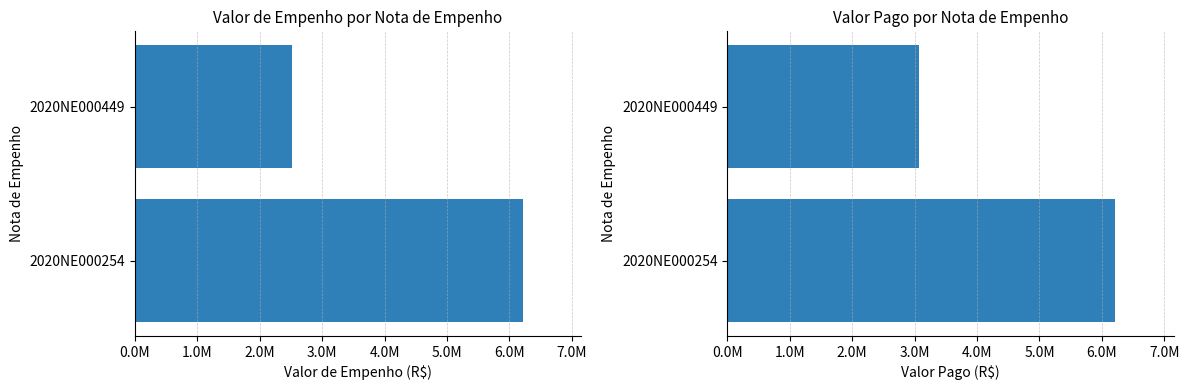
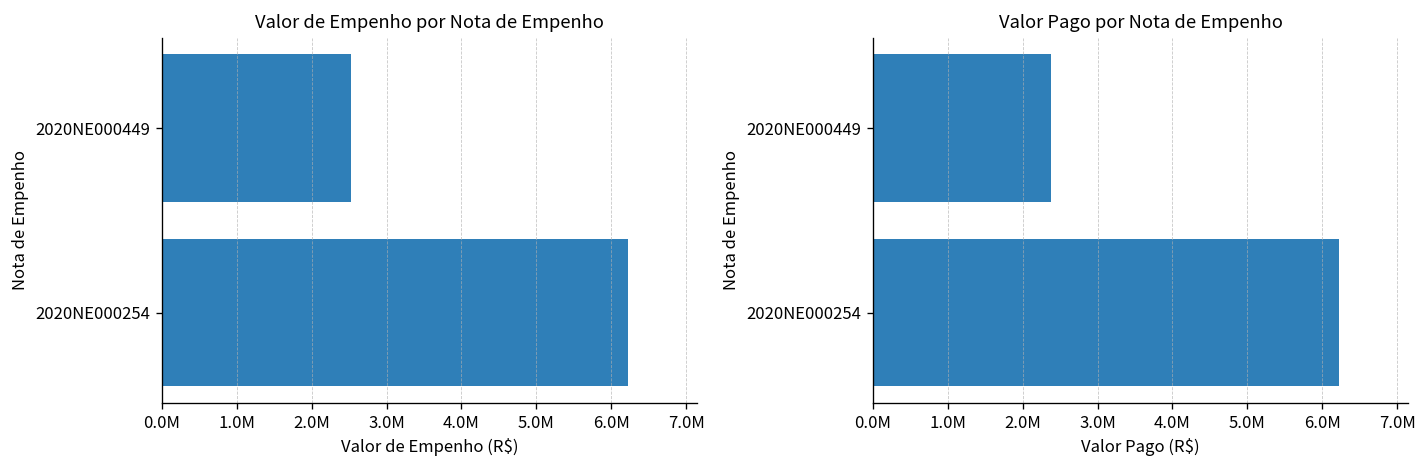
Valor Pago por Nota de Empenho, 2020NE000449: 3100000 -> 2400000
